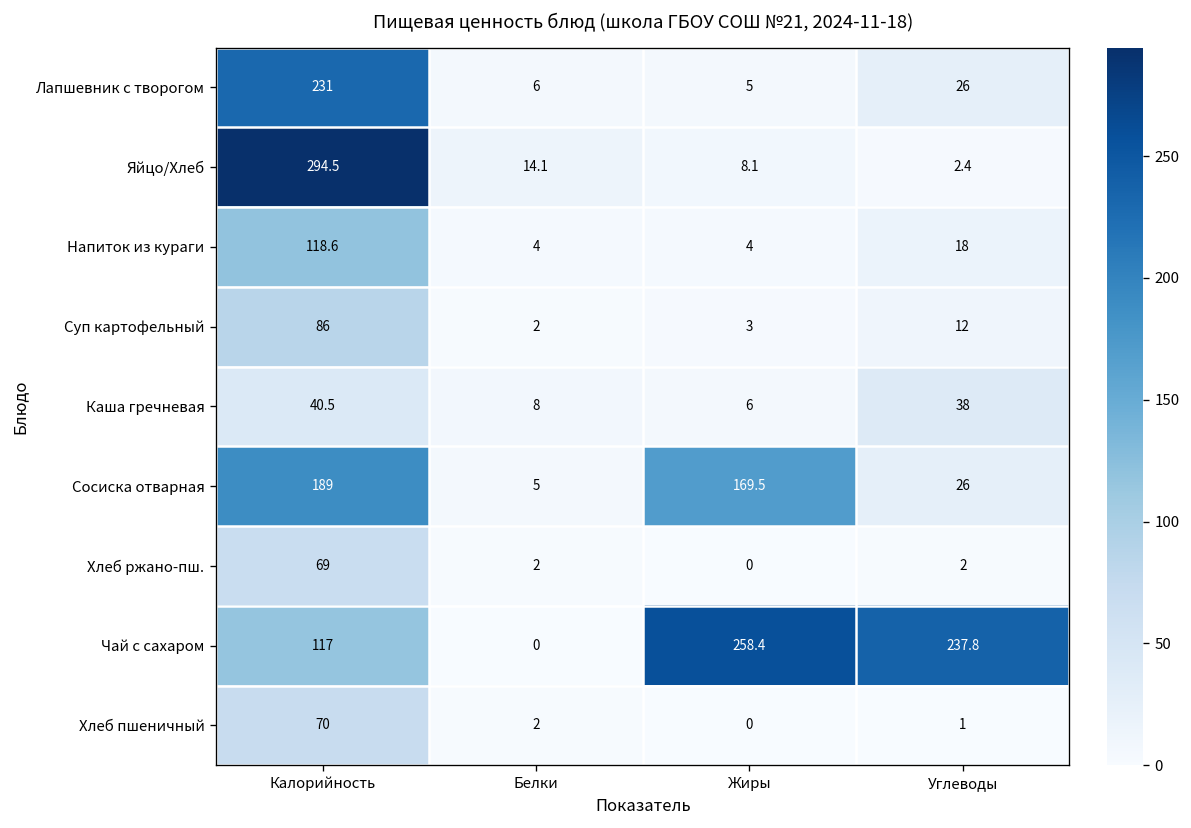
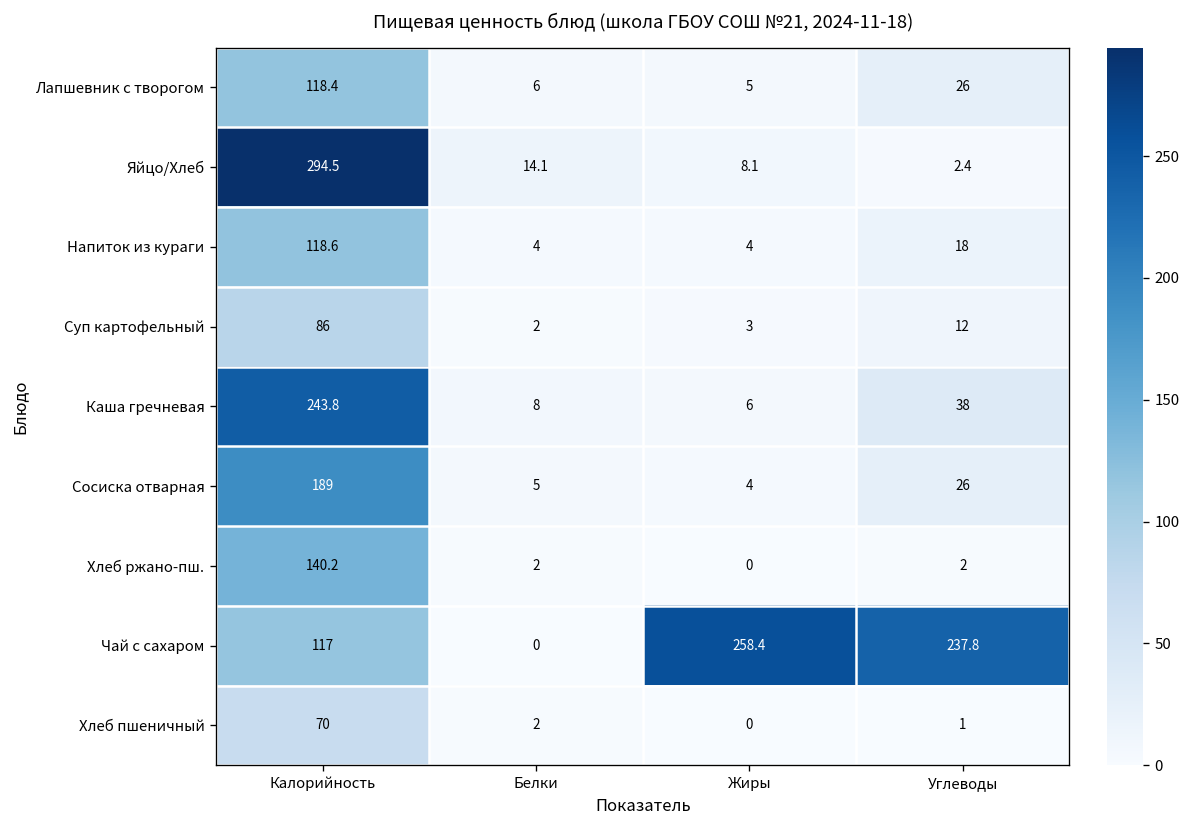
Лапшевник с творогом, Калорийность: 231 -> 118.4
Каша гречневая, Калорийность: 40.5 -> 243.8
Сосиска отварная, Жиры: 169.5 -> 4
Хлеб ржано-пш., Калорийность: 69 -> 140.2
